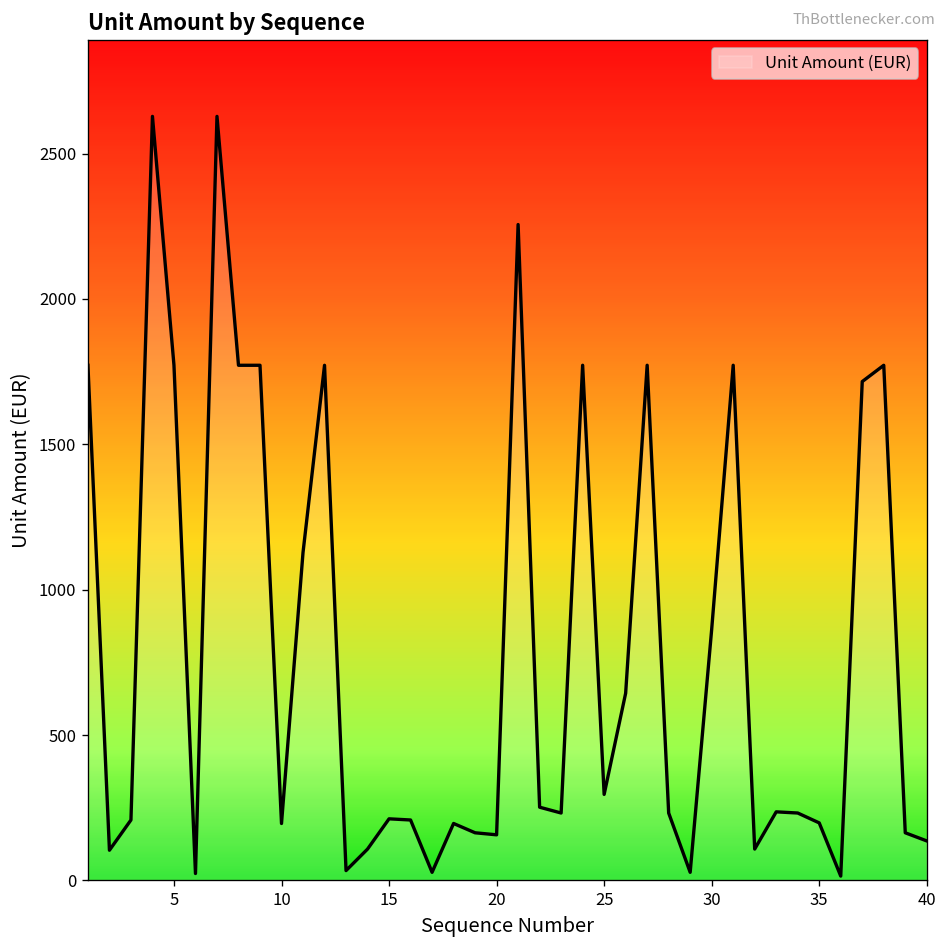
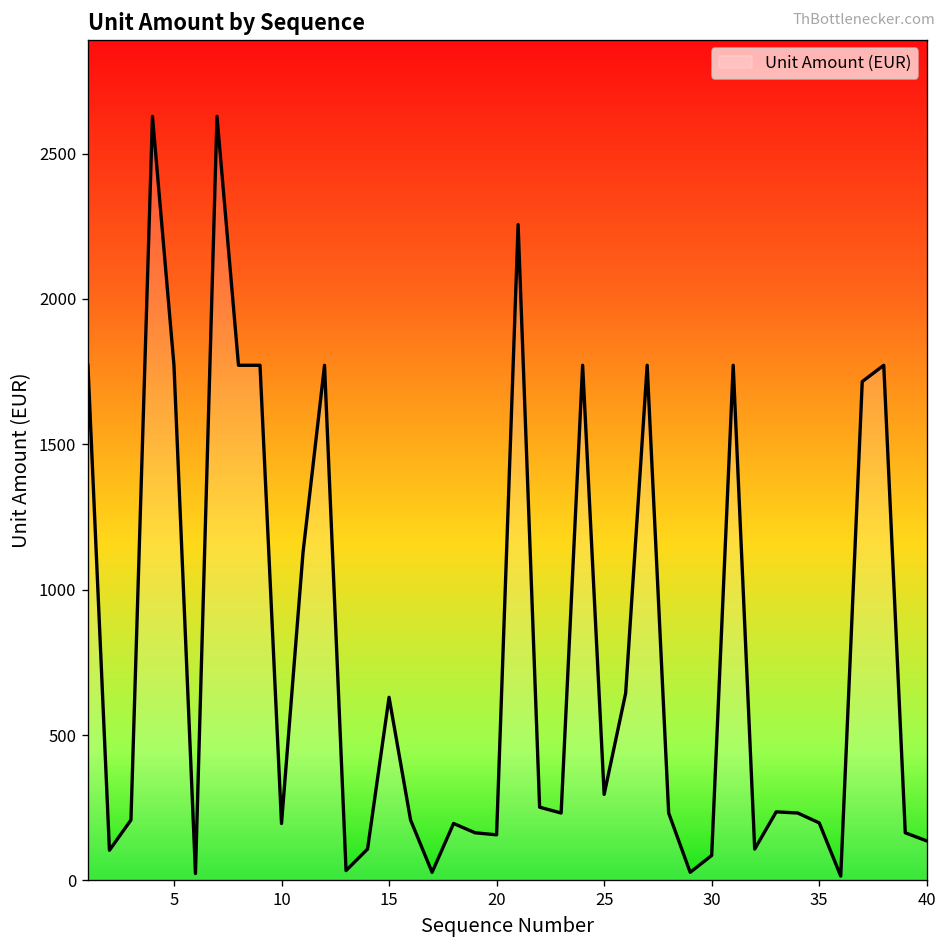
15: 210 -> 630
30: 860 -> 90
